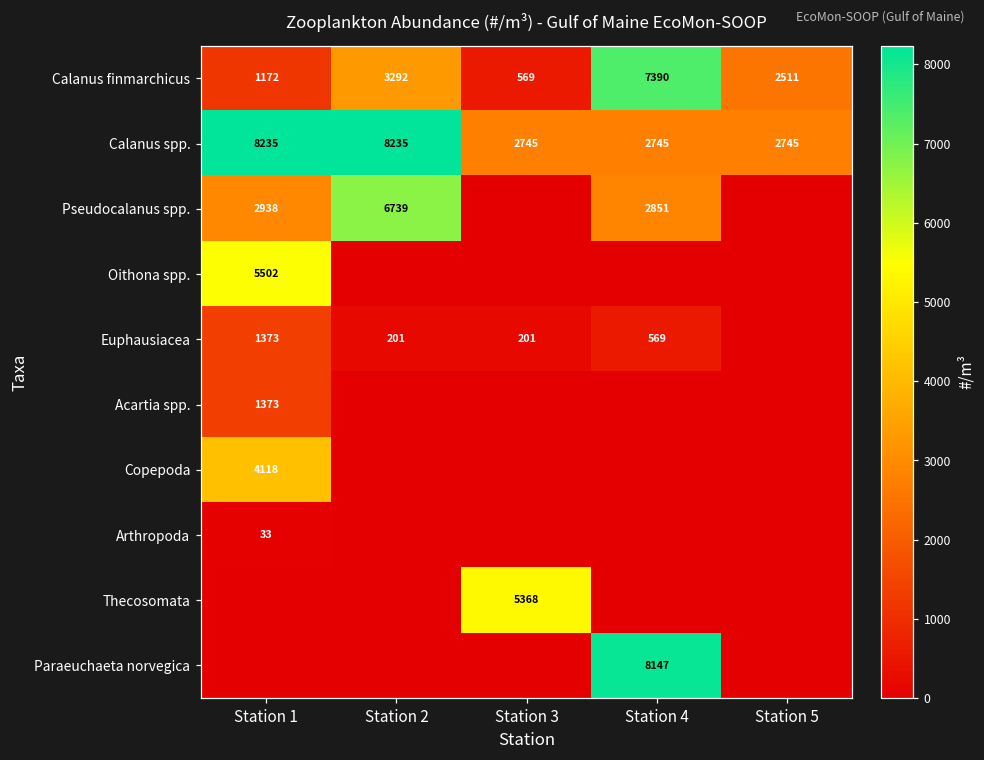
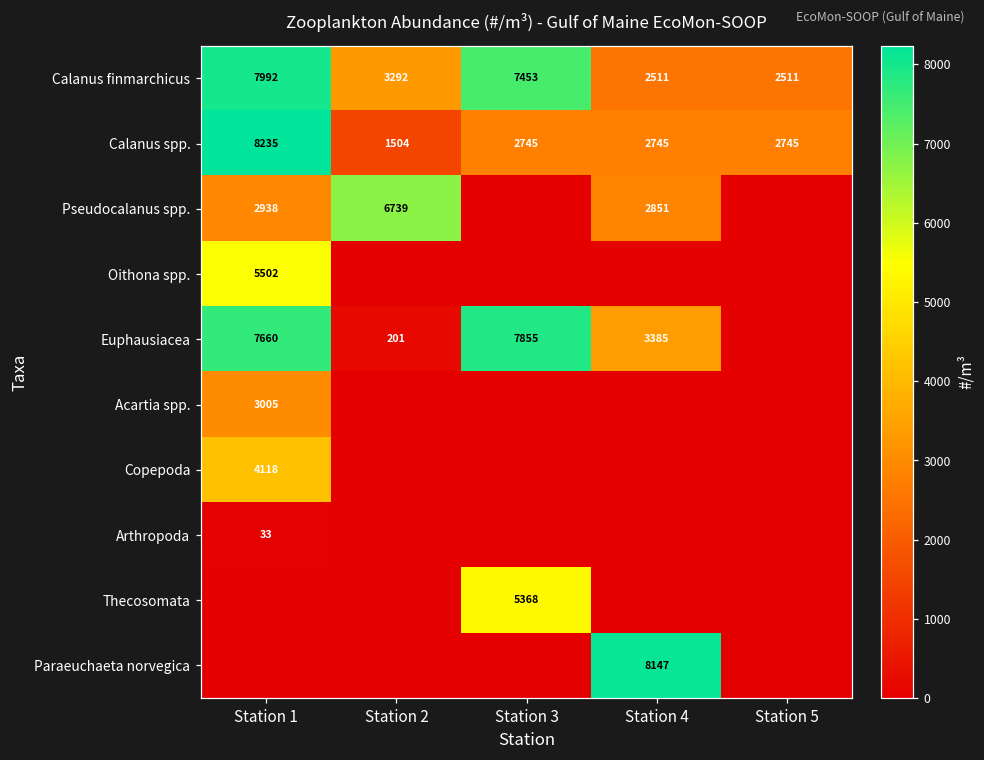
Calanus finmarchicus, Station 1: 1172 -> 7992
Calanus finmarchicus, Station 3: 569 -> 7453
Calanus finmarchicus, Station 4: 7390 -> 2511
Calanus spp., Station 2: 8235 -> 1504
Euphausiacea, Station 1: 1373 -> 7660
Euphausiacea, Station 3: 201 -> 7855
Euphausiacea, Station 4: 569 -> 3385
Acartia spp., Station 1: 1373 -> 3005
